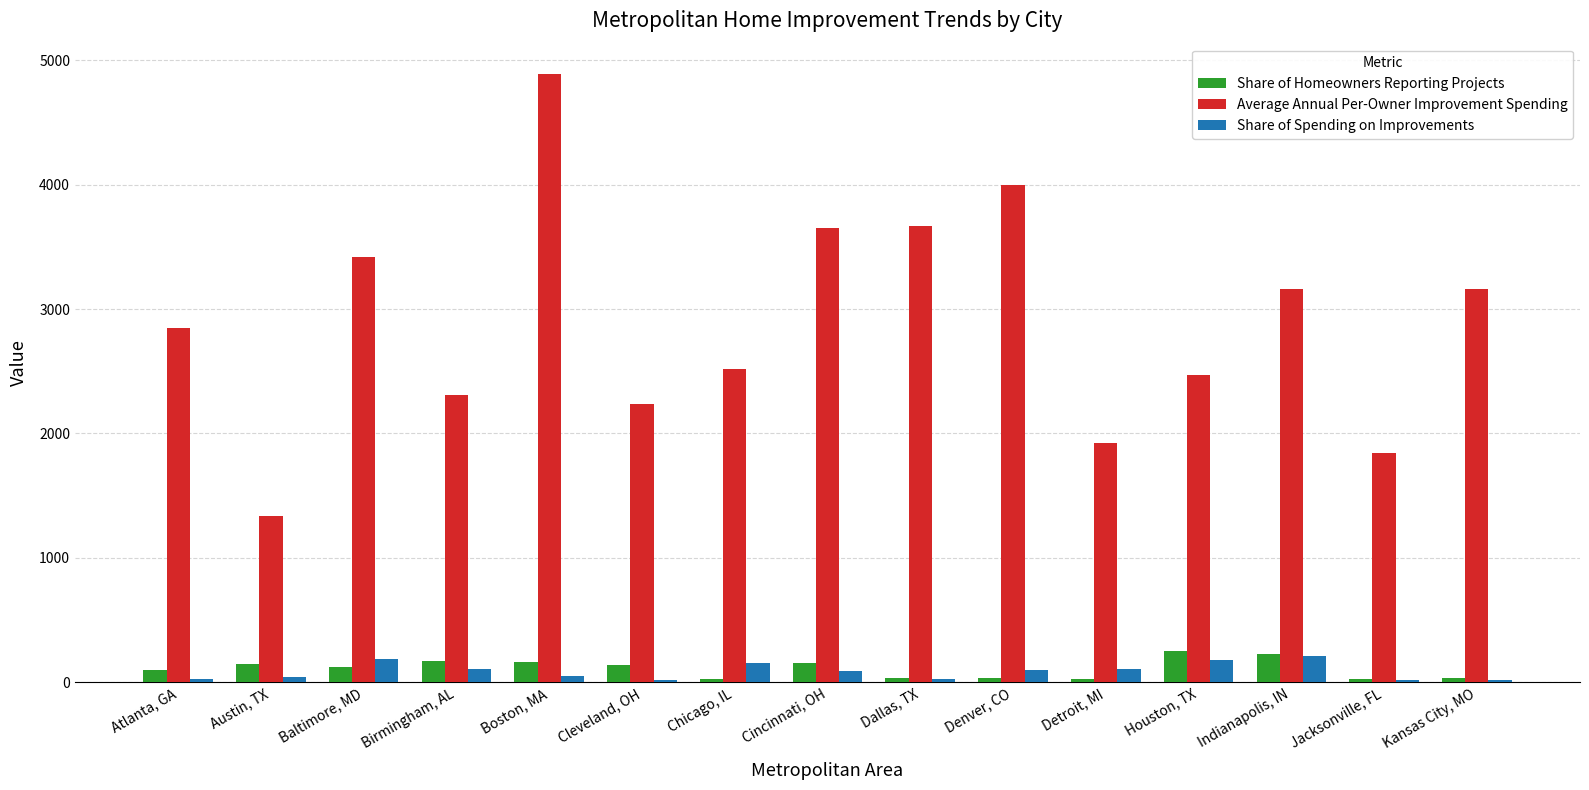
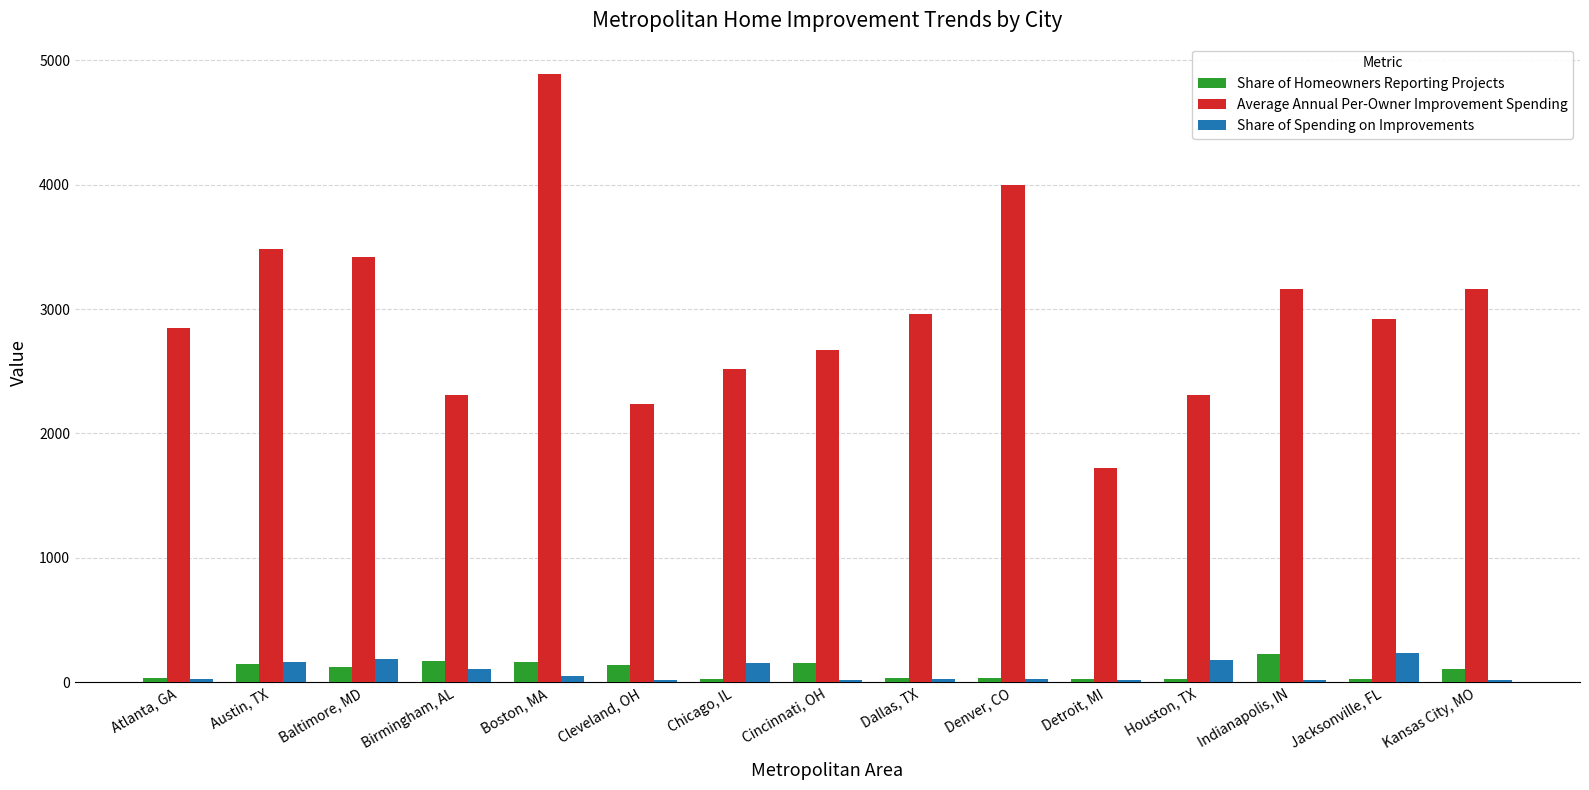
Share of Homeowners Reporting Projects, Atlanta, GA: 100 -> 30
Average Annual Per-Owner Improvement Spending, Austin, TX: 1340 -> 3480
Share of Spending on Improvements, Austin, TX: 40 -> 160
Average Annual Per-Owner Improvement Spending, Cincinnati, OH: 3660 -> 2670
Share of Spending on Improvements, Cincinnati, OH: 90 -> 20
Average Annual Per-Owner Improvement Spending, Dallas, TX: 3670 -> 2960
Share of Spending on Improvements, Denver, CO: 90 -> 20
Average Annual Per-Owner Improvement Spending, Detroit, MI: 1920 -> 1720
Share of Spending on Improvements, Detroit, MI: 100 -> 20
Share of Homeowners Reporting Projects, Houston, TX: 250 -> 30
Average Annual Per-Owner Improvement Spending, Houston, TX: 2470 -> 2310
Share of Spending on Improvements, Indianapolis, IN: 210 -> 20
Average Annual Per-Owner Improvement Spending, Jacksonville, FL: 1840 -> 2920
Share of Spending on Improvements, Jacksonville, FL: 10 -> 240
Share of Homeowners Reporting Projects, Kansas City, MO: 30 -> 100
